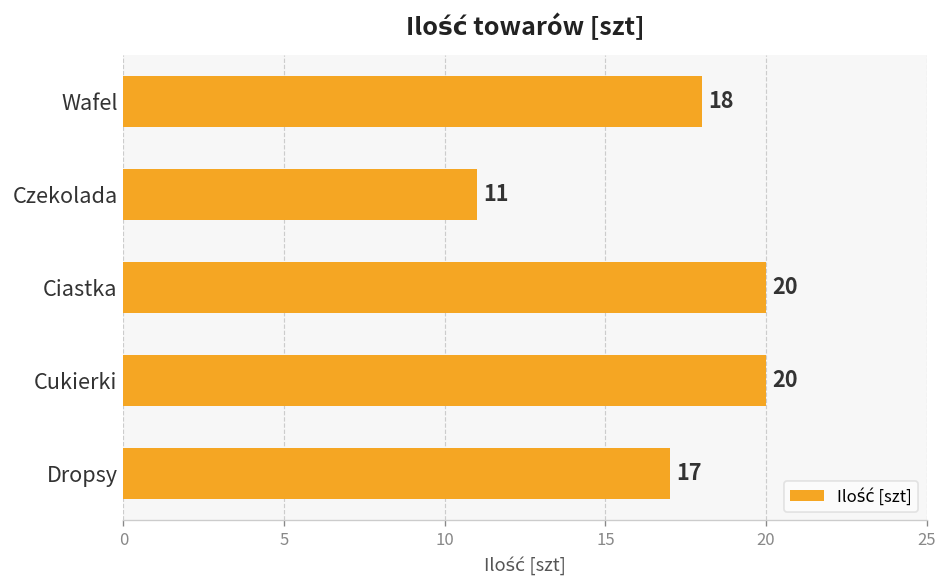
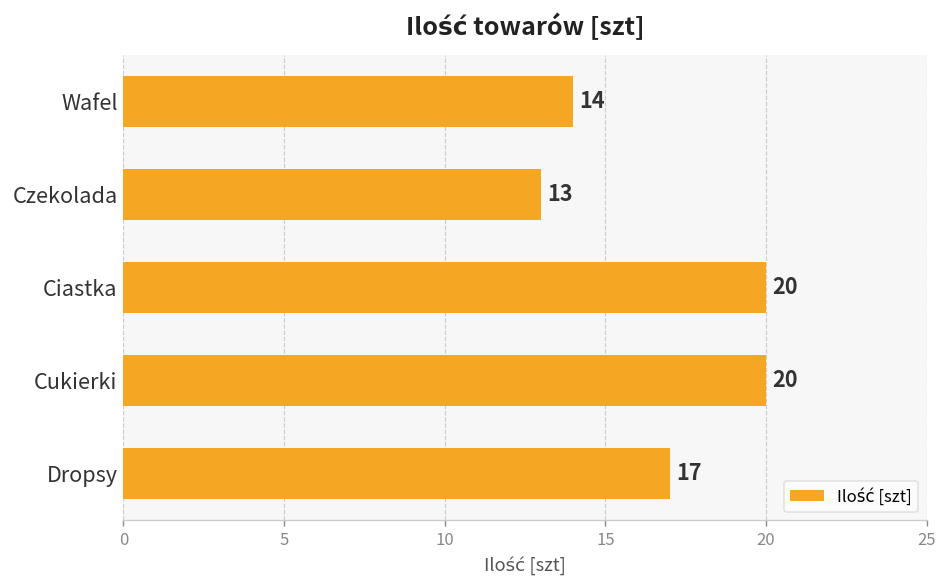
Wafel: 18 -> 14
Czekolada: 11 -> 13
